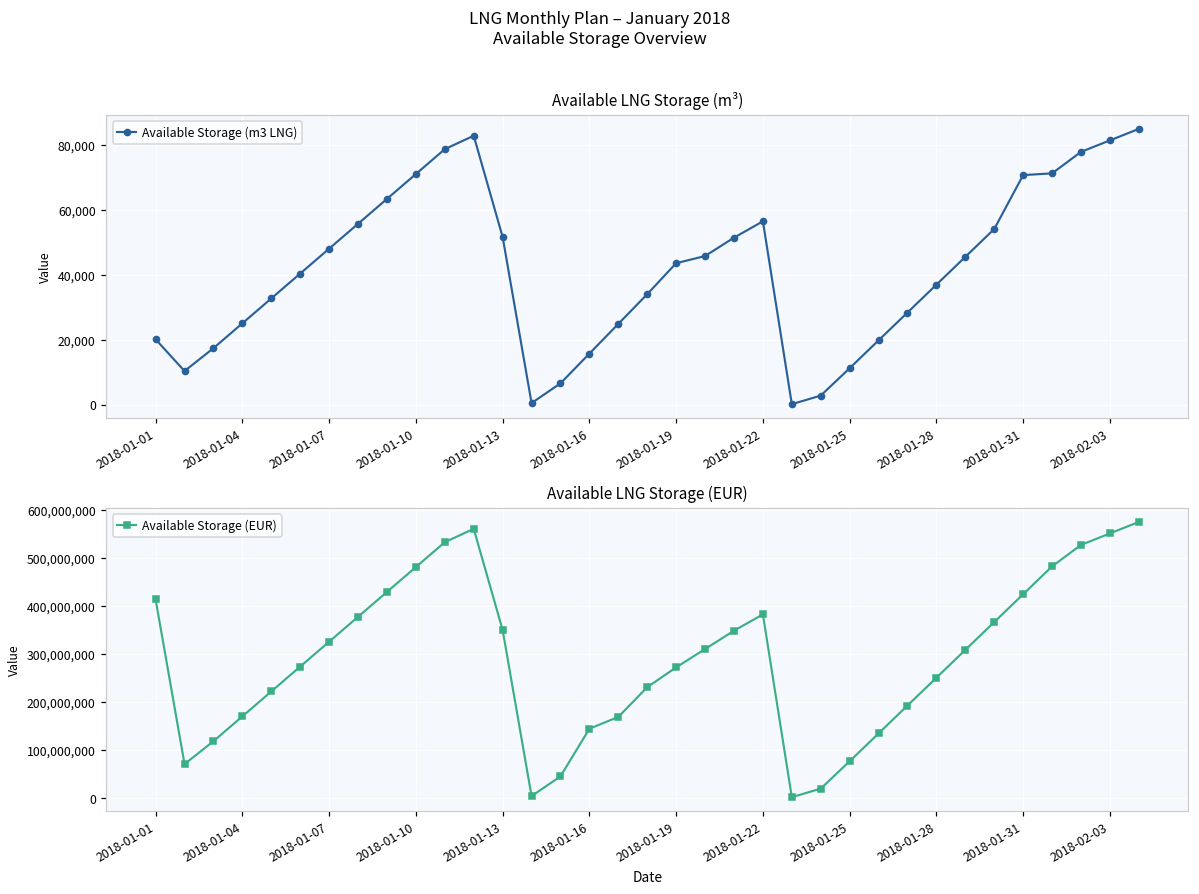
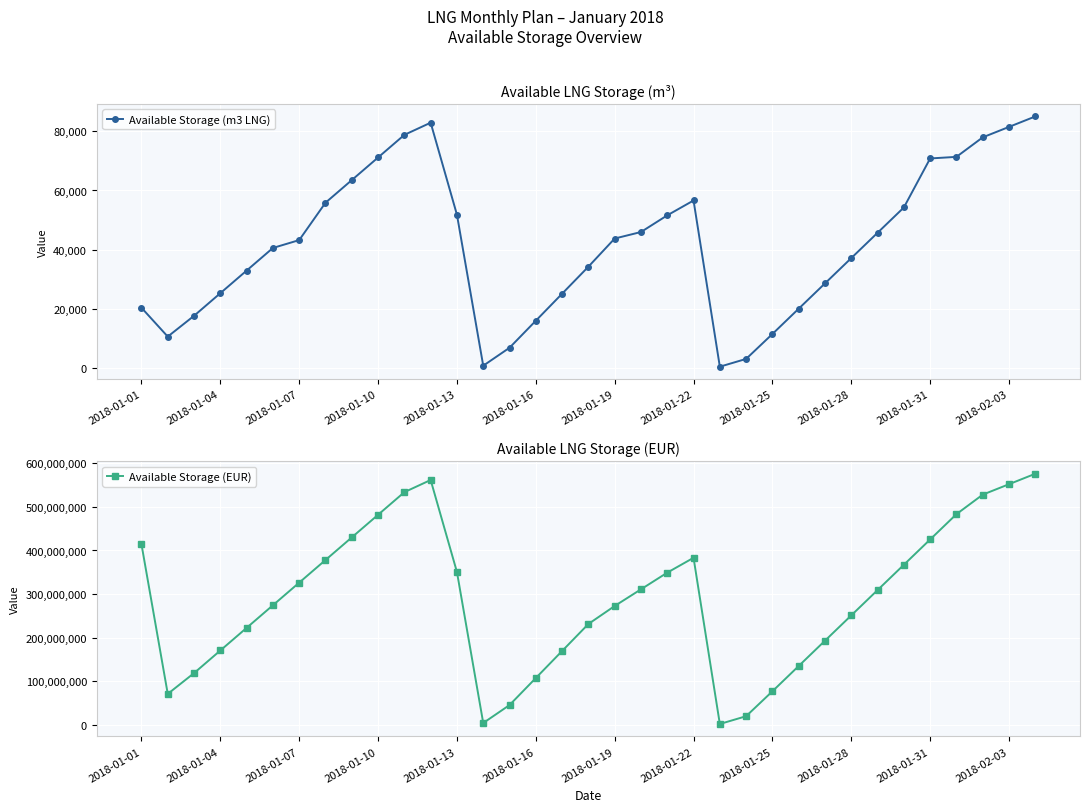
Available LNG Storage (m³), 2018-01-07: 48,000 -> 43,000
Available LNG Storage (EUR), 2018-01-16: 140,000,000 -> 110,000,000
